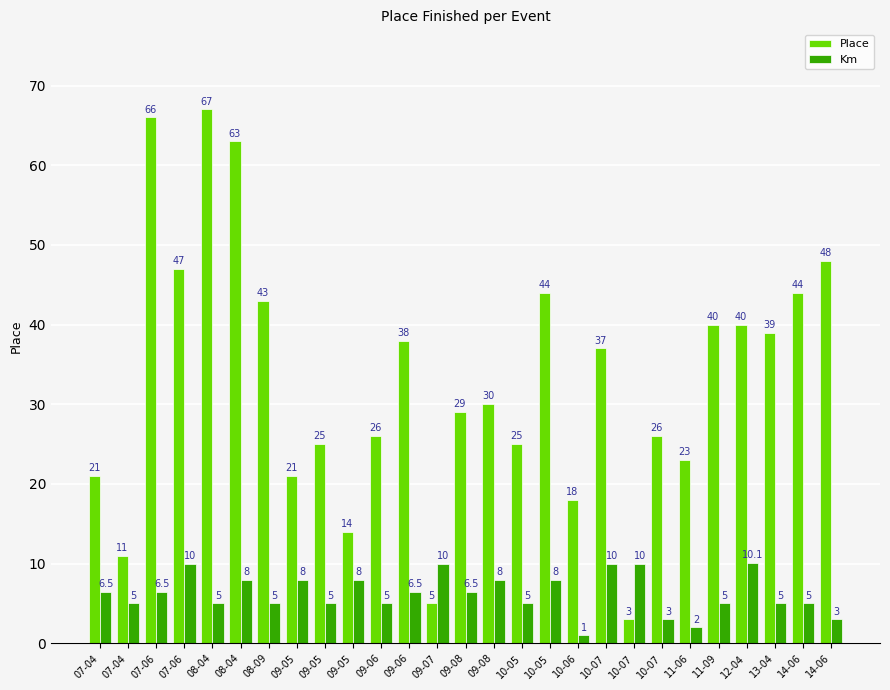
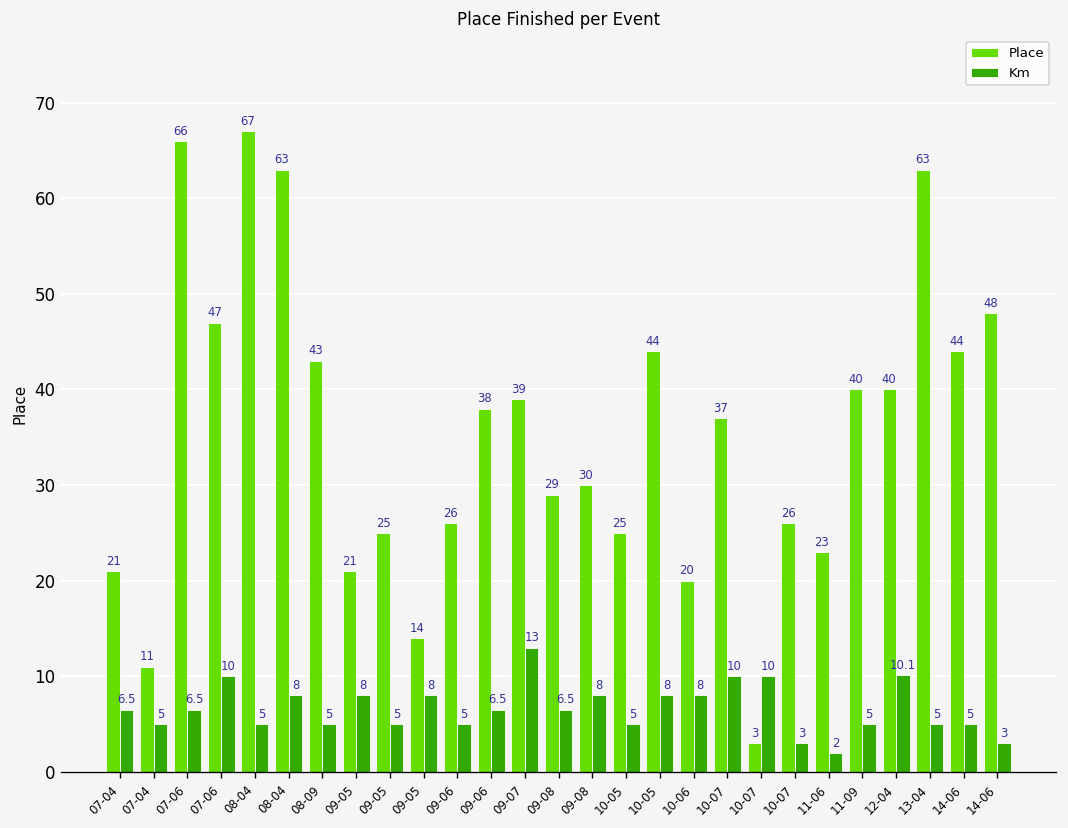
Place, 09-07: 5 -> 39
Km, 09-07: 10 -> 13
Place, 10-06: 18 -> 20
Km, 10-06: 1 -> 8
Place, 13-04: 39 -> 63
